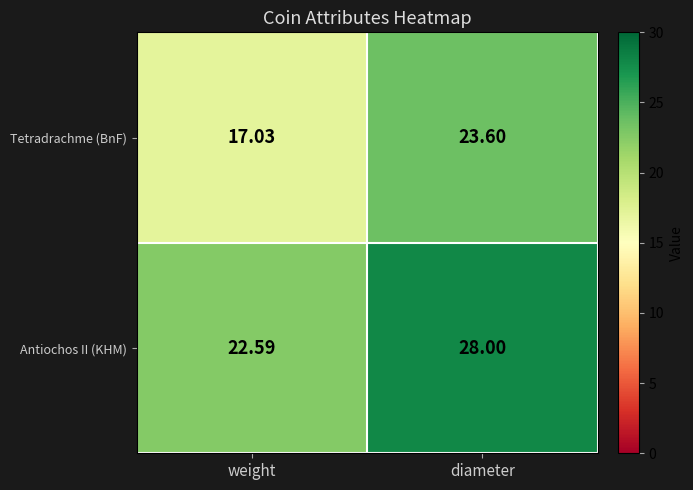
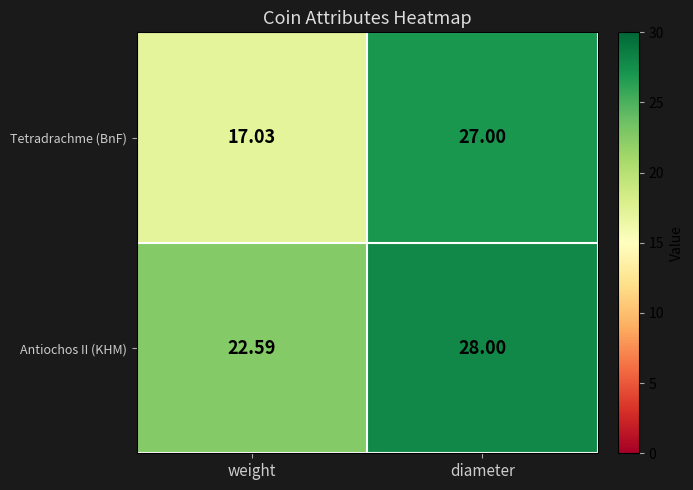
Tetradrachme (BnF), diameter: 23.60 -> 27.00
